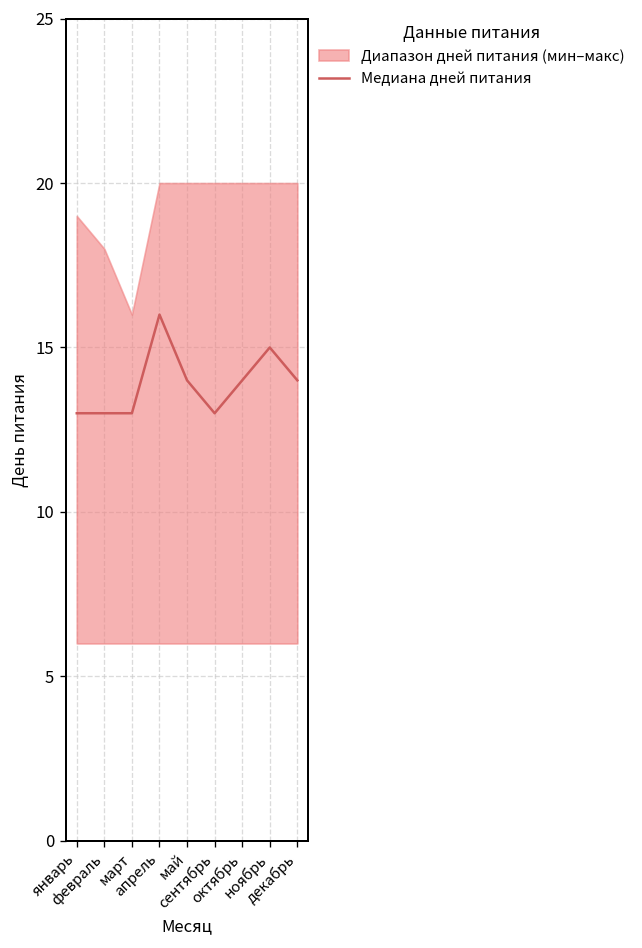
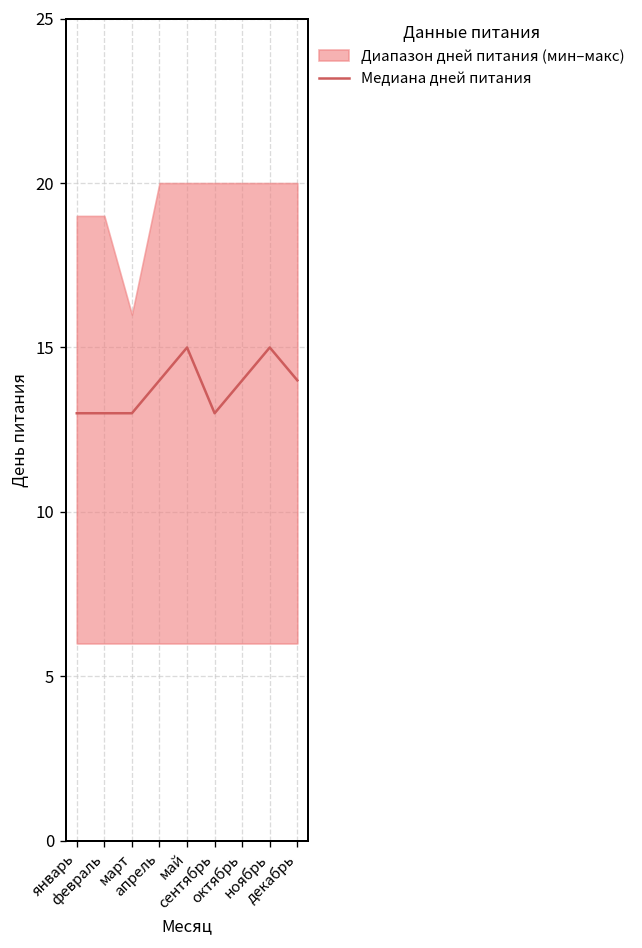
Диапазон дней питания (мин–макс), февраль: 18 -> 19
Медиана дней питания, апрель: 16 -> 14
Медиана дней питания, май: 14 -> 15
